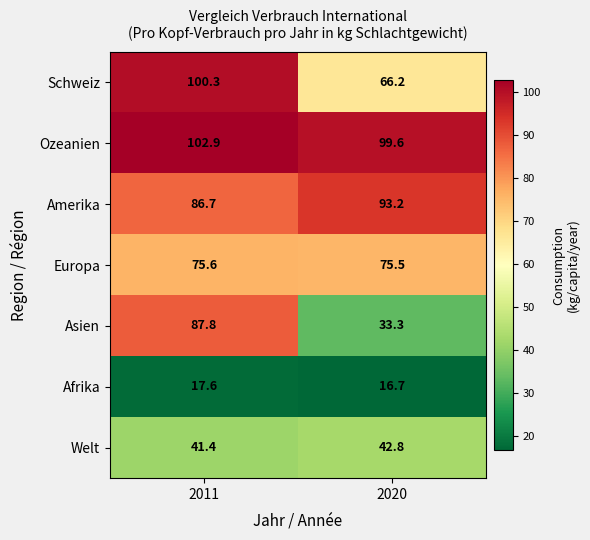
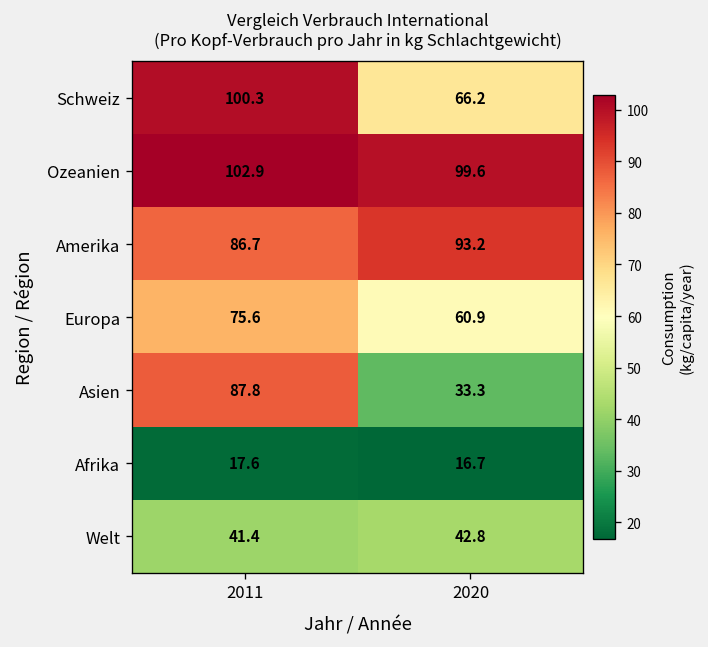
Europa, 2020: 75.5 -> 60.9
